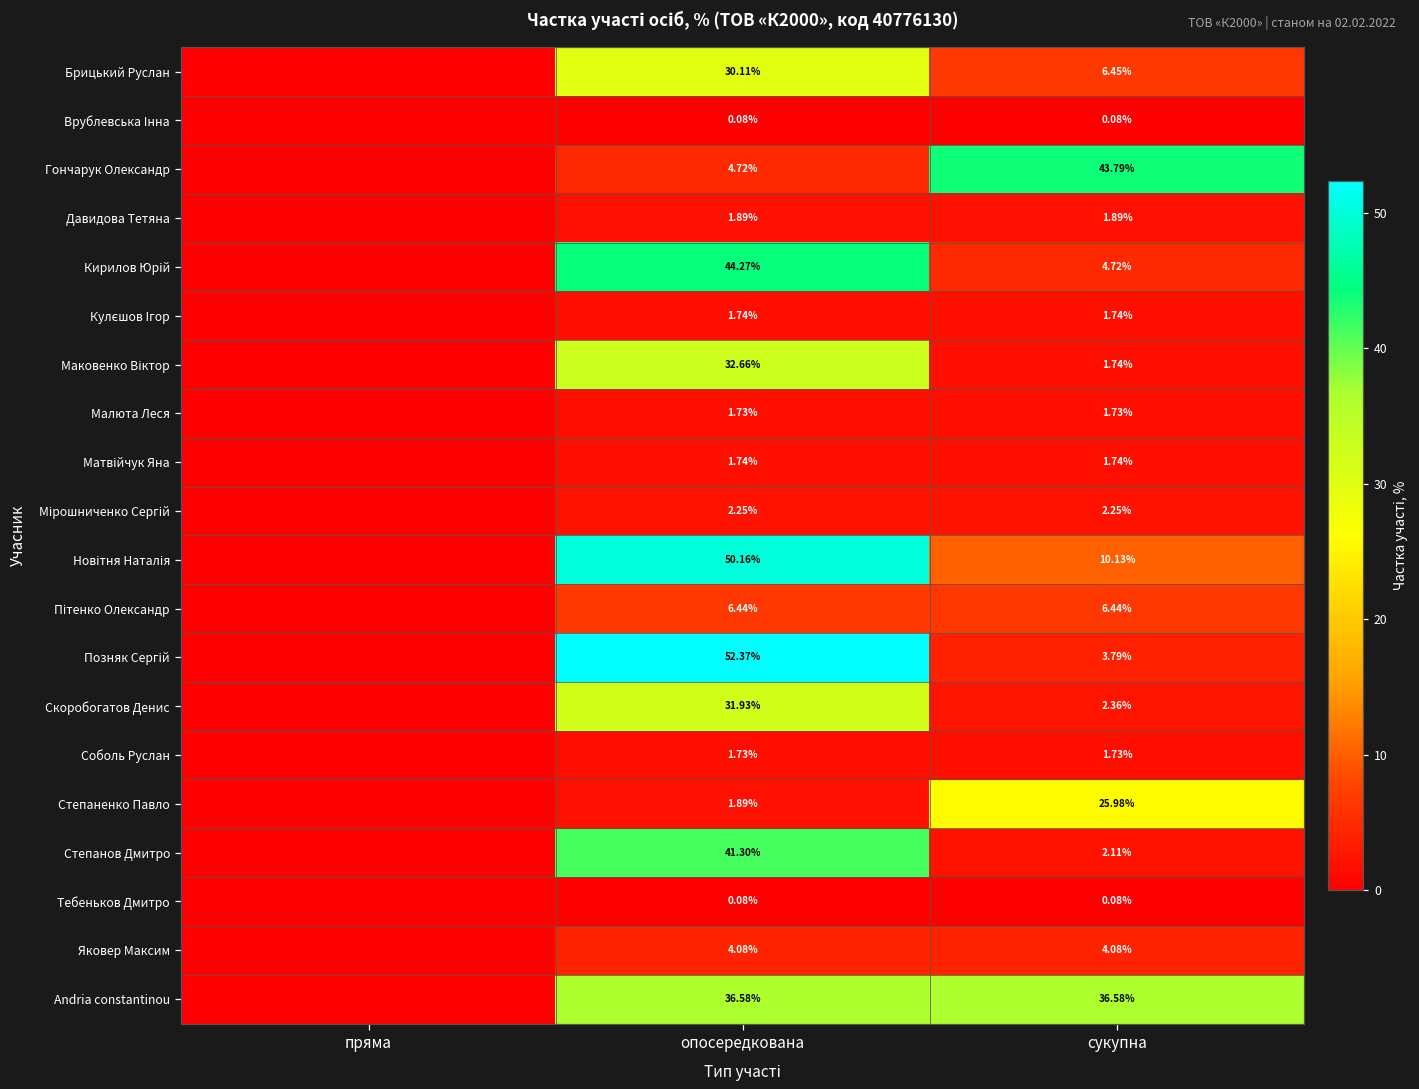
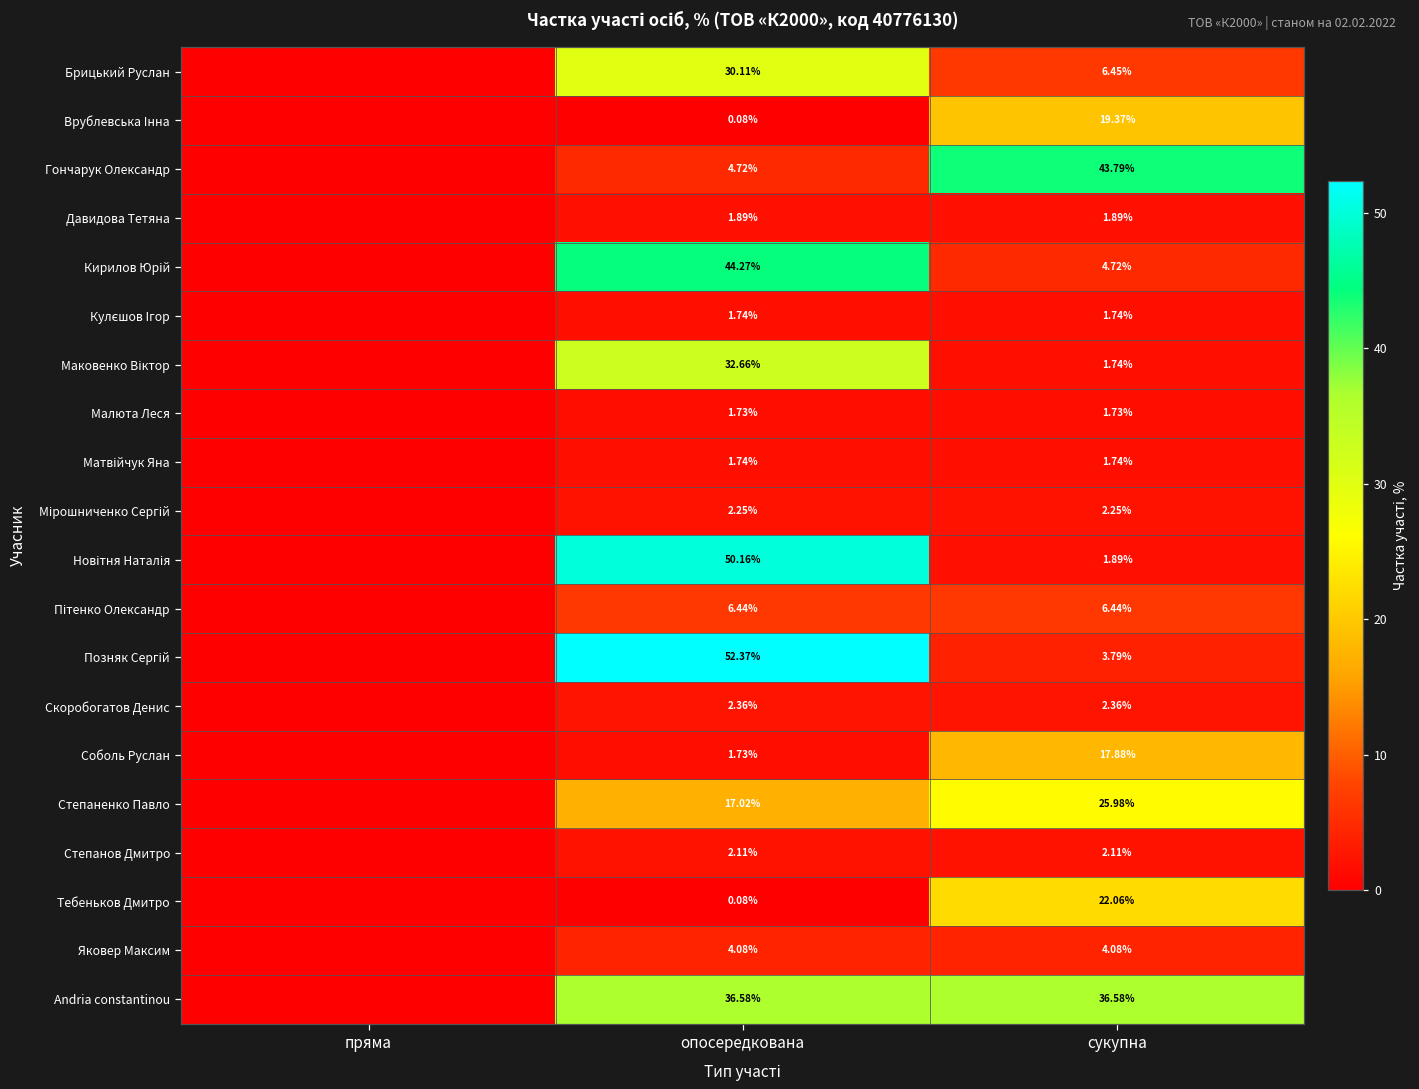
Врублевська Інна, сукупна: 0.08% -> 19.37%
Новітня Наталія, сукупна: 10.13% -> 1.89%
Скоробогатов Денис, опосередкована: 31.93% -> 2.36%
Соболь Руслан, сукупна: 1.73% -> 17.88%
Степаненко Павло, опосередкована: 1.89% -> 17.02%
Степанов Дмитро, опосередкована: 41.30% -> 2.11%
Тебеньков Дмитро, сукупна: 0.08% -> 22.06%
